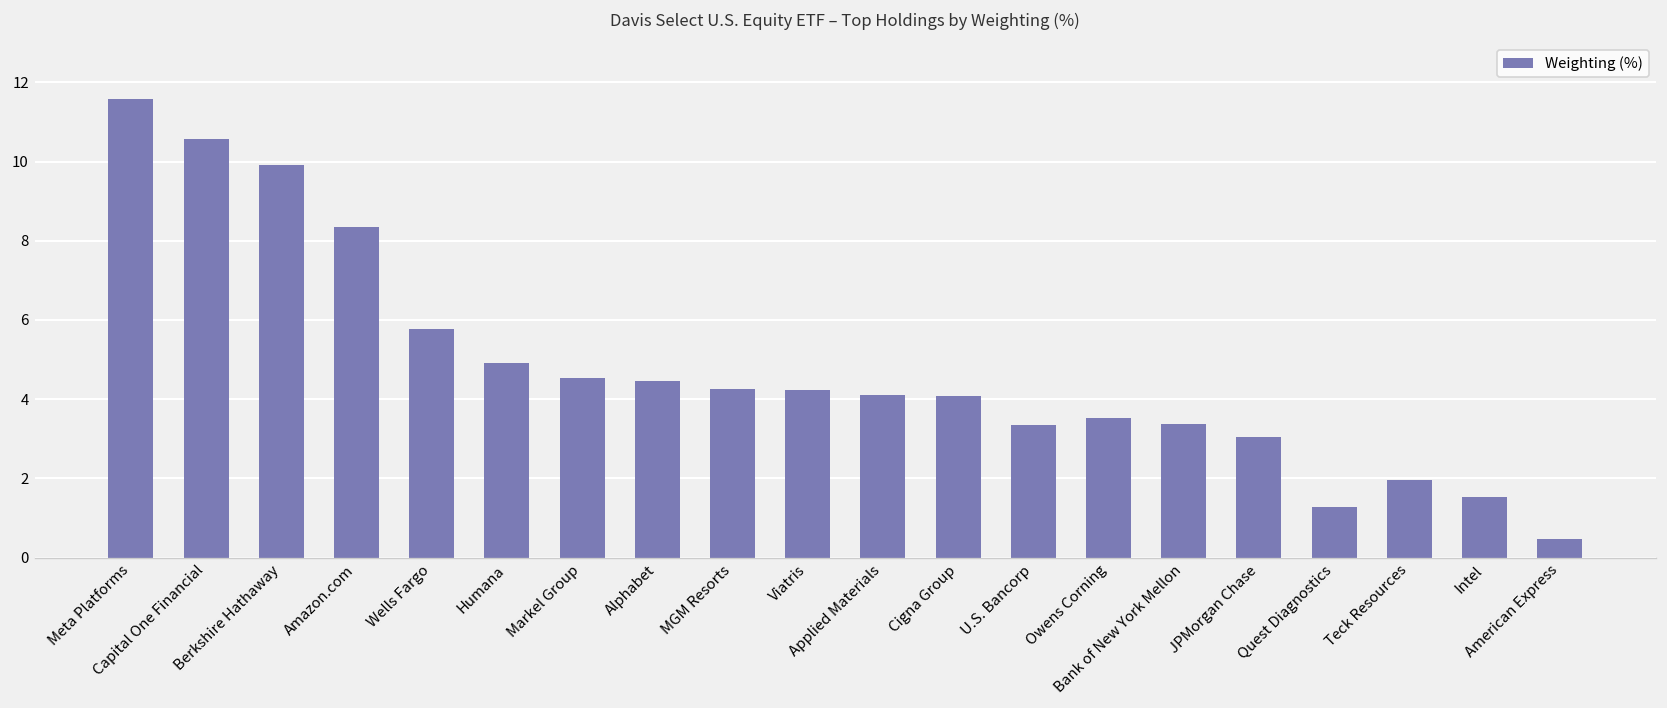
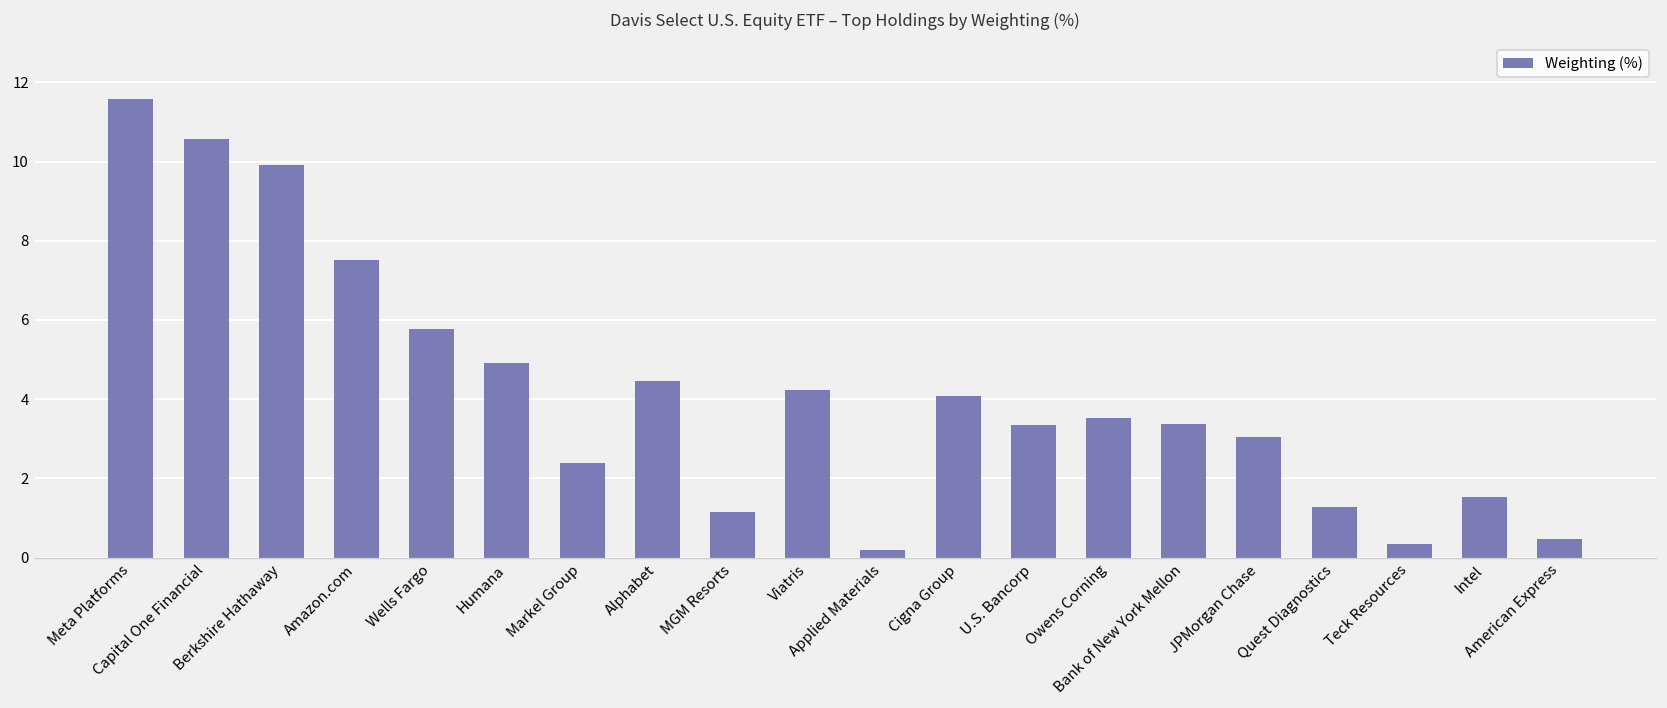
Amazon.com: 8.4 -> 7.5
Markel Group: 4.5 -> 2.4
MGM Resorts: 4.3 -> 1.2
Applied Materials: 4.1 -> 0.2
Teck Resources: 2.0 -> 0.4
